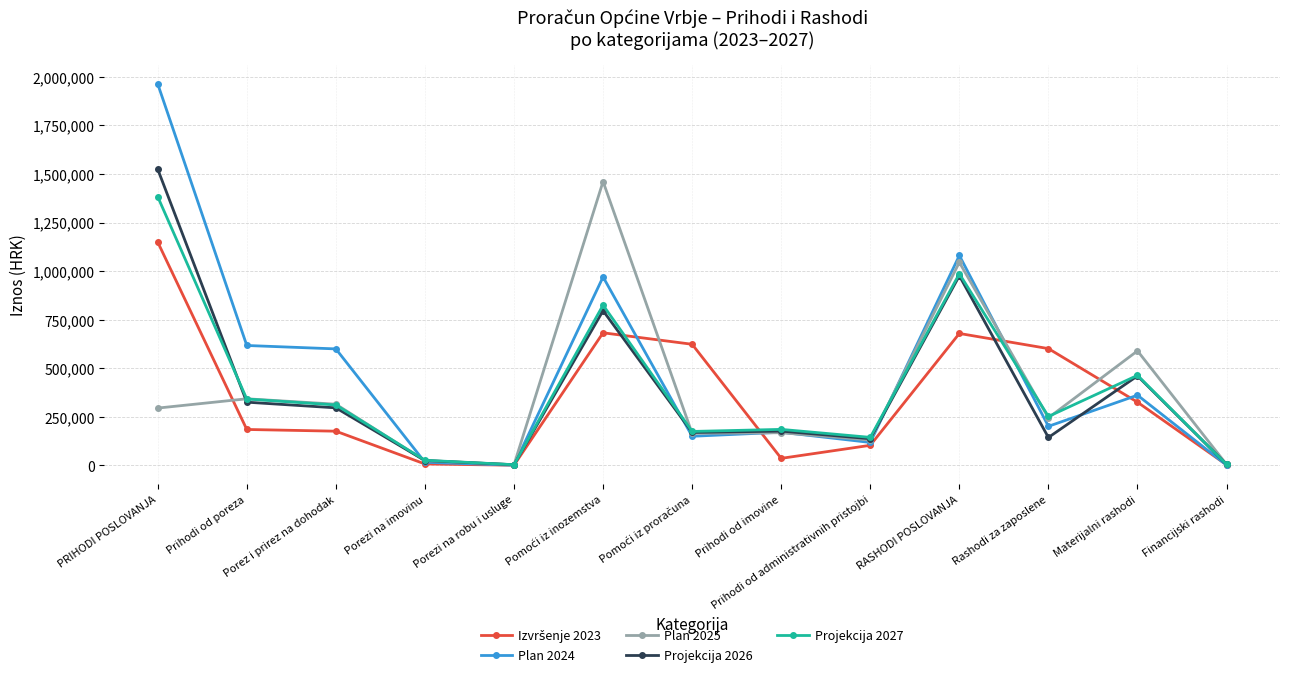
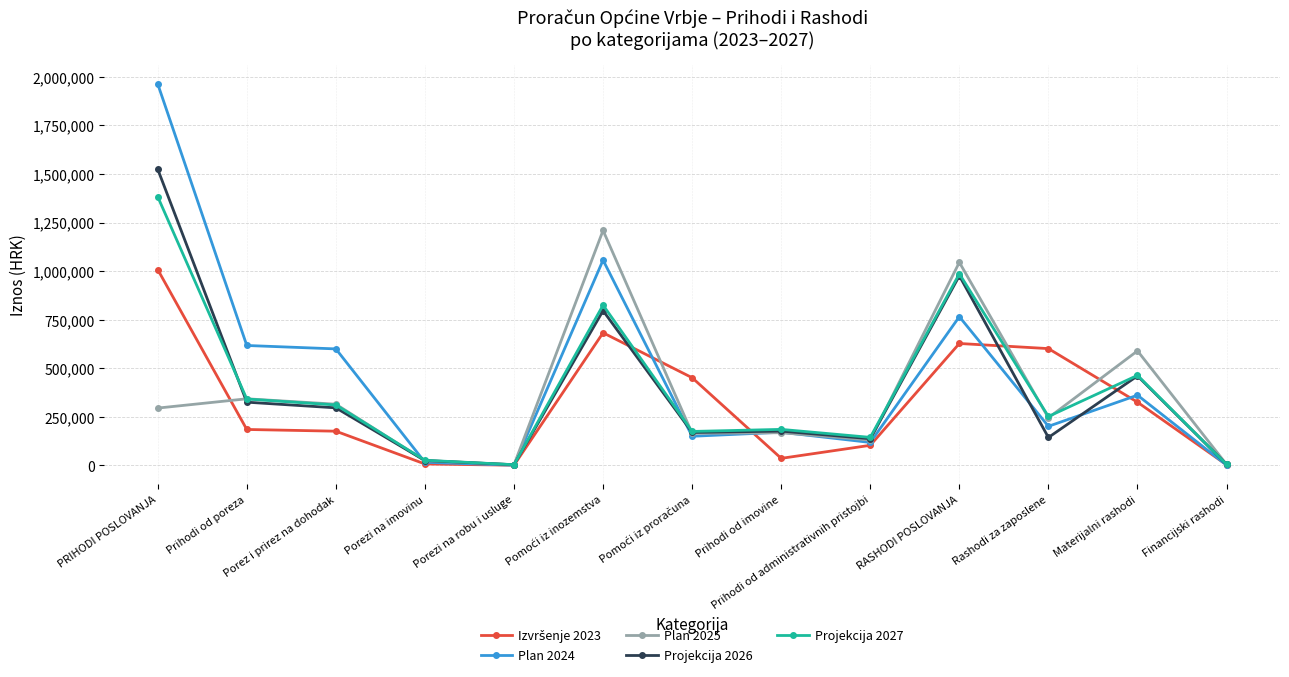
Izvršenje 2023, PRIHODI POSLOVANJA: 1,150,000 -> 1,010,000
Plan 2024, Pomoći iz inozemstva: 970,000 -> 1,060,000
Plan 2025, Pomoći iz inozemstva: 1,460,000 -> 1,210,000
Izvršenje 2023, Pomoći iz proračuna: 620,000 -> 450,000
Izvršenje 2023, RASHODI POSLOVANJA: 680,000 -> 630,000
Plan 2024, RASHODI POSLOVANJA: 1,080,000 -> 770,000
